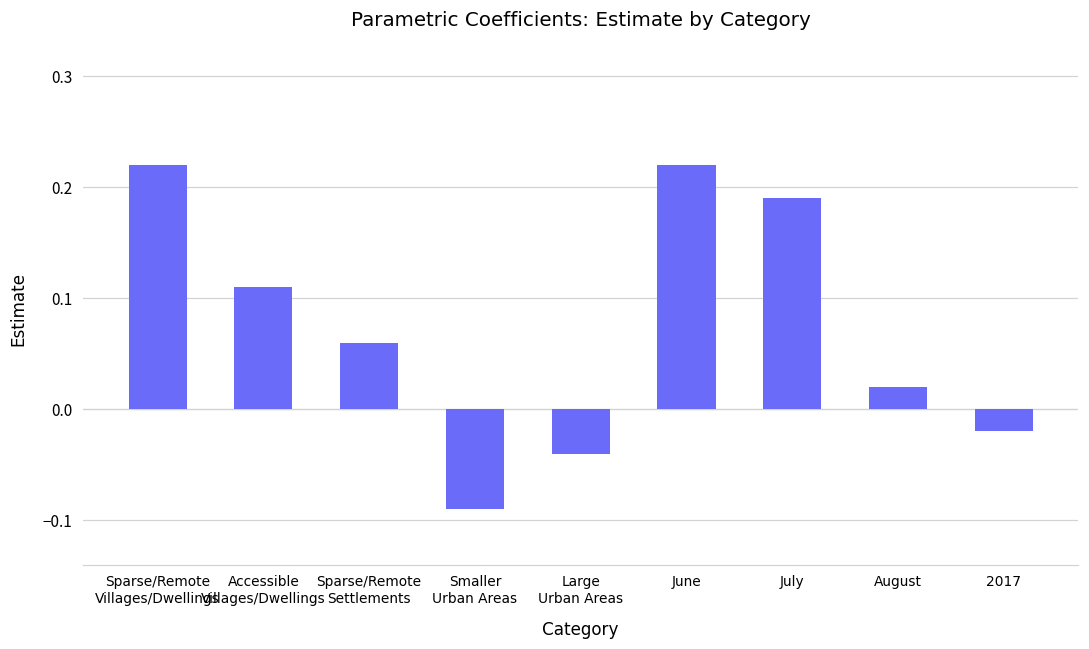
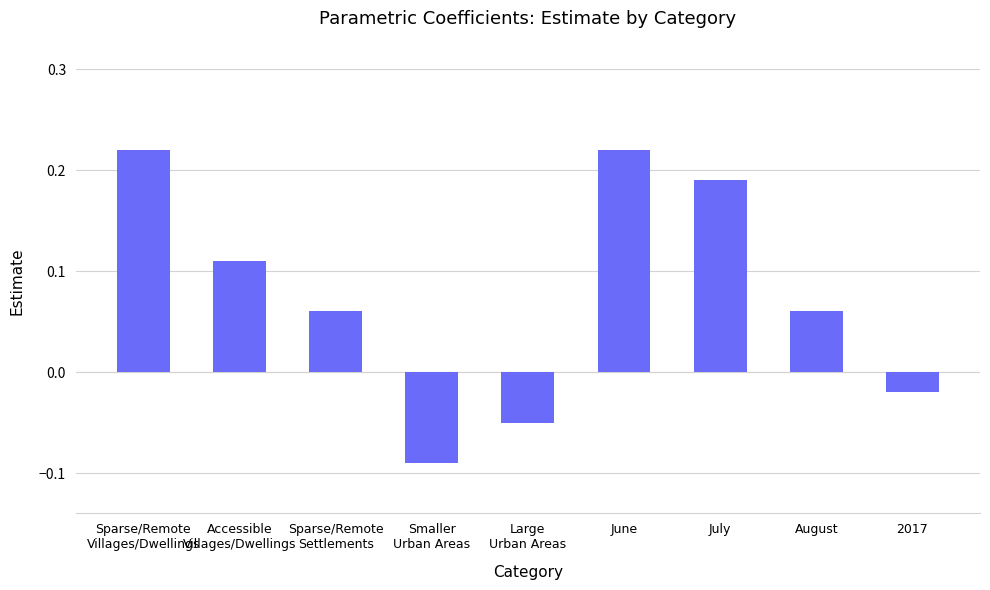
Large Urban Areas: -0.04 -> -0.05
August: 0.02 -> 0.06
